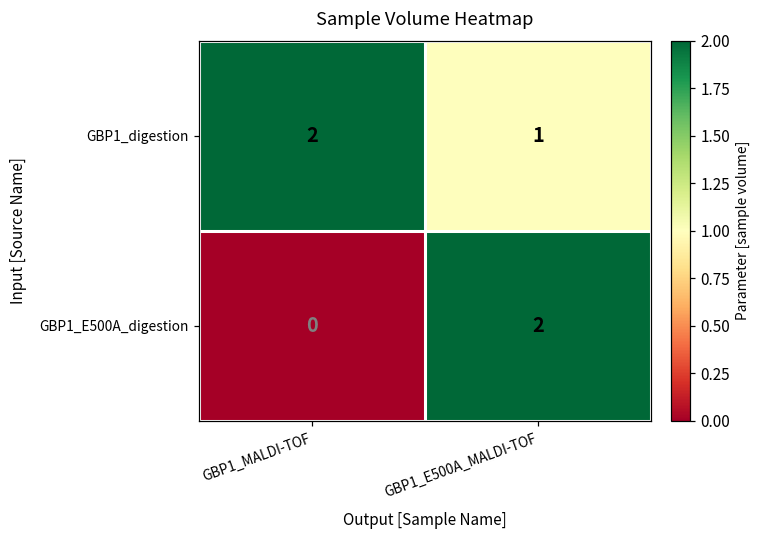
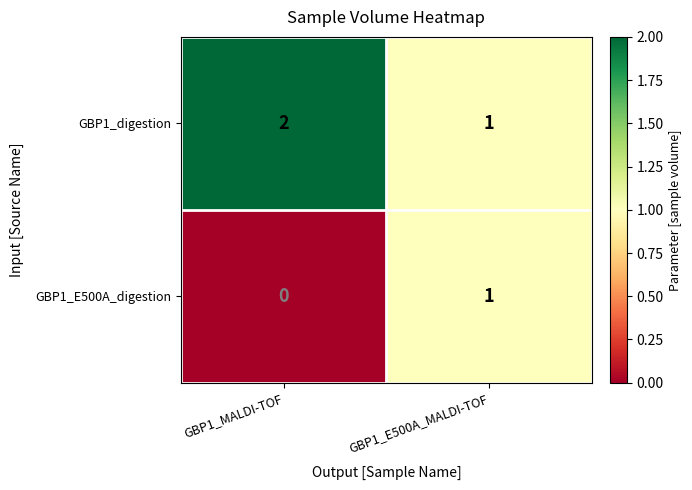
GBP1_E500A_digestion, GBP1_E500A_MALDI-TOF: 2 -> 1
